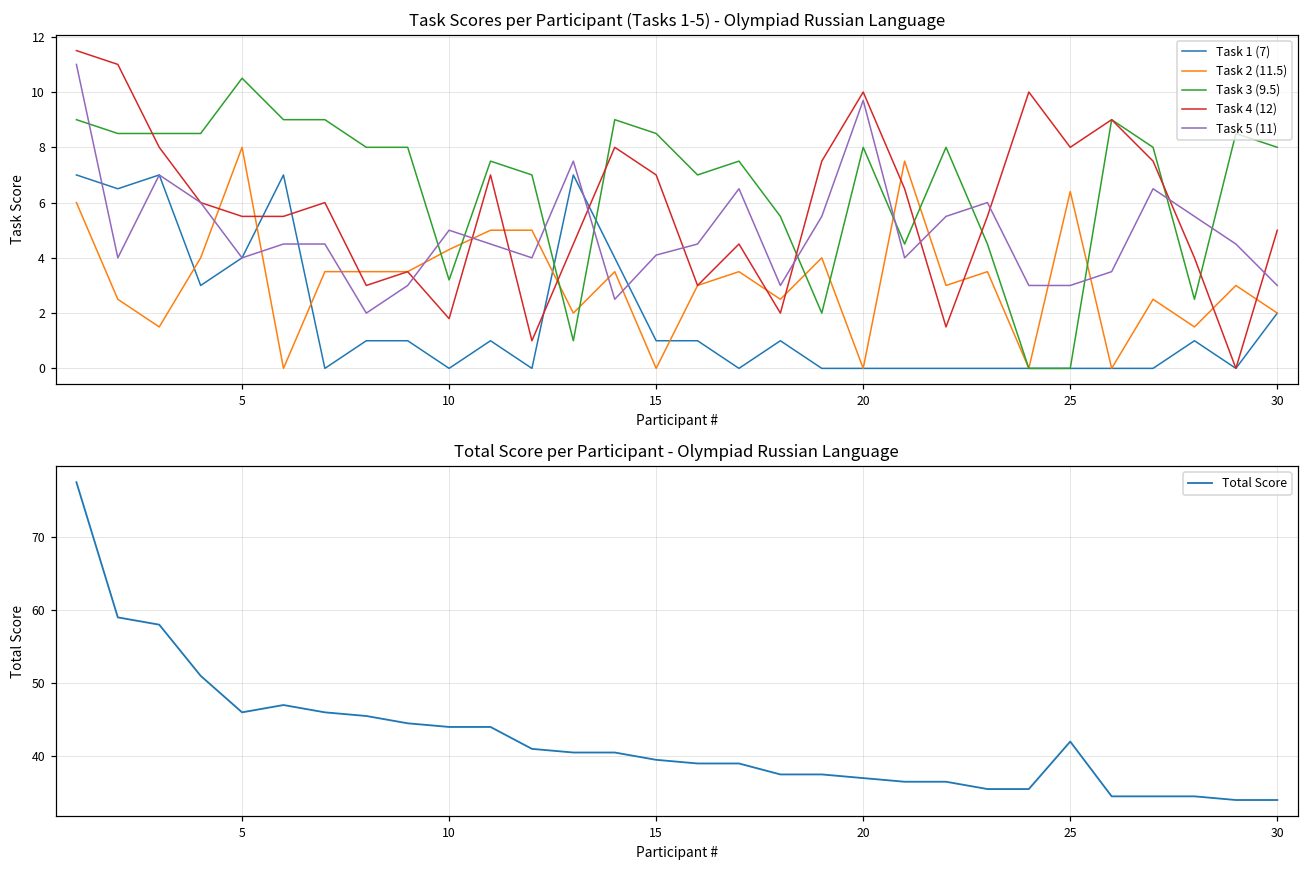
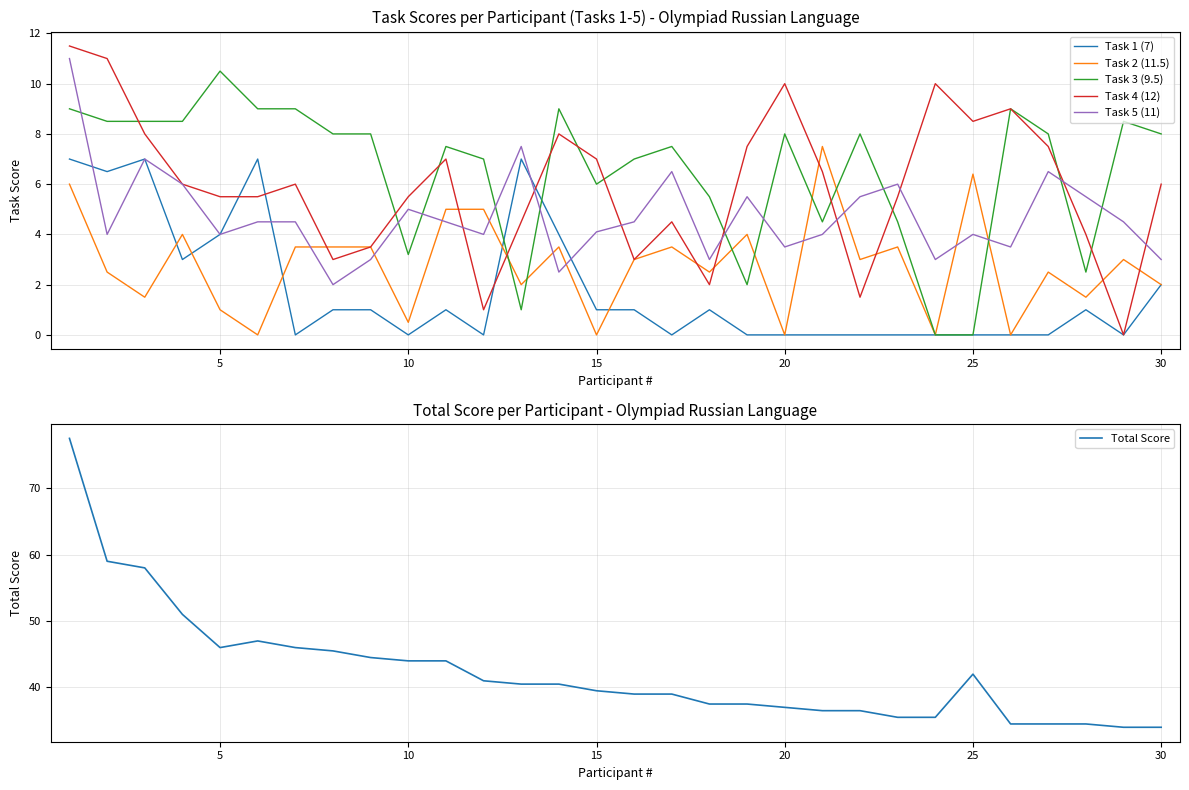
Task Scores per Participant (Tasks 1-5) - Olympiad Russian Language, Task 2 (11.5), 5: 8 -> 1
Task Scores per Participant (Tasks 1-5) - Olympiad Russian Language, Task 2 (11.5), 10: 4.3 -> 0.5
Task Scores per Participant (Tasks 1-5) - Olympiad Russian Language, Task 4 (12), 10: 1.8 -> 5.5
Task Scores per Participant (Tasks 1-5) - Olympiad Russian Language, Task 3 (9.5), 15: 8.5 -> 6.0
Task Scores per Participant (Tasks 1-5) - Olympiad Russian Language, Task 5 (11), 20: 9.7 -> 3.5
Task Scores per Participant (Tasks 1-5) - Olympiad Russian Language, Task 4 (12), 25: 8.0 -> 8.5
Task Scores per Participant (Tasks 1-5) - Olympiad Russian Language, Task 5 (11), 25: 3 -> 4
Task Scores per Participant (Tasks 1-5) - Olympiad Russian Language, Task 4 (12), 30: 5 -> 6
